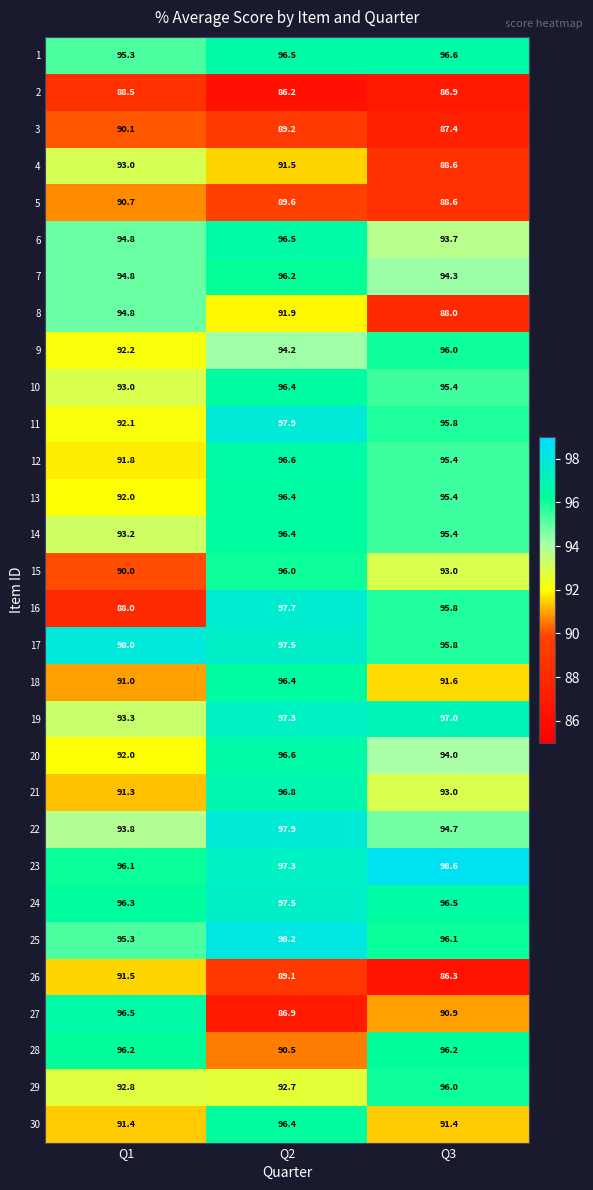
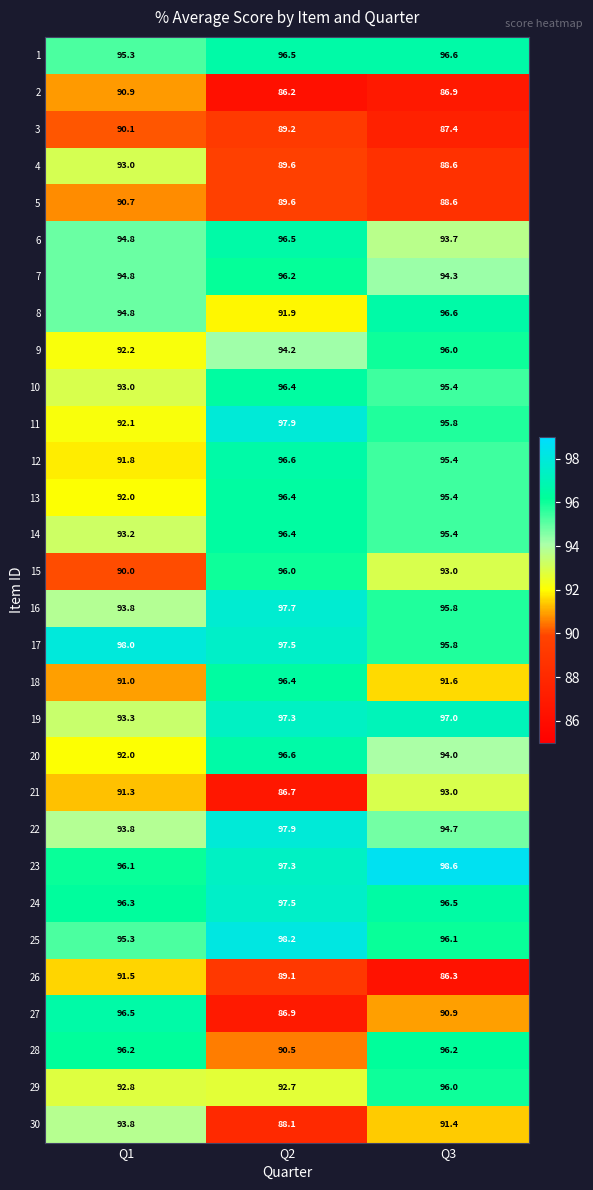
2, Q1: 88.5 -> 90.9
4, Q2: 91.5 -> 89.6
8, Q3: 88.0 -> 96.6
16, Q1: 88.0 -> 93.8
21, Q2: 96.8 -> 86.7
30, Q1: 91.4 -> 93.8
30, Q2: 96.4 -> 88.1
